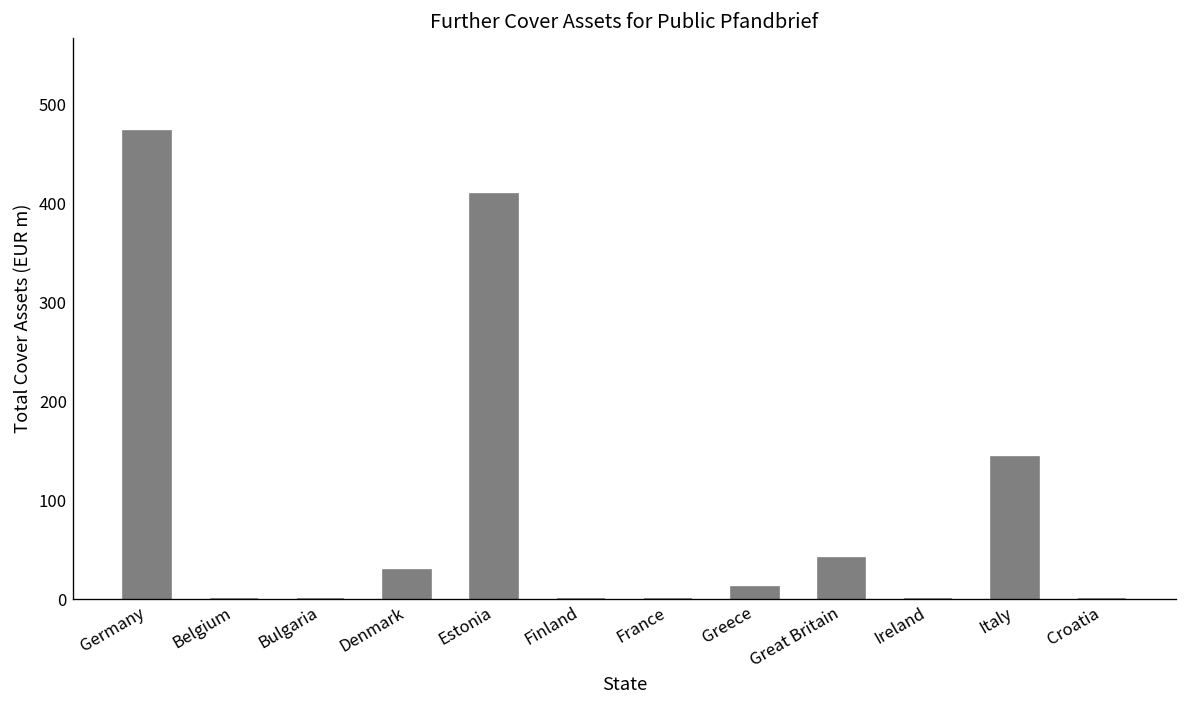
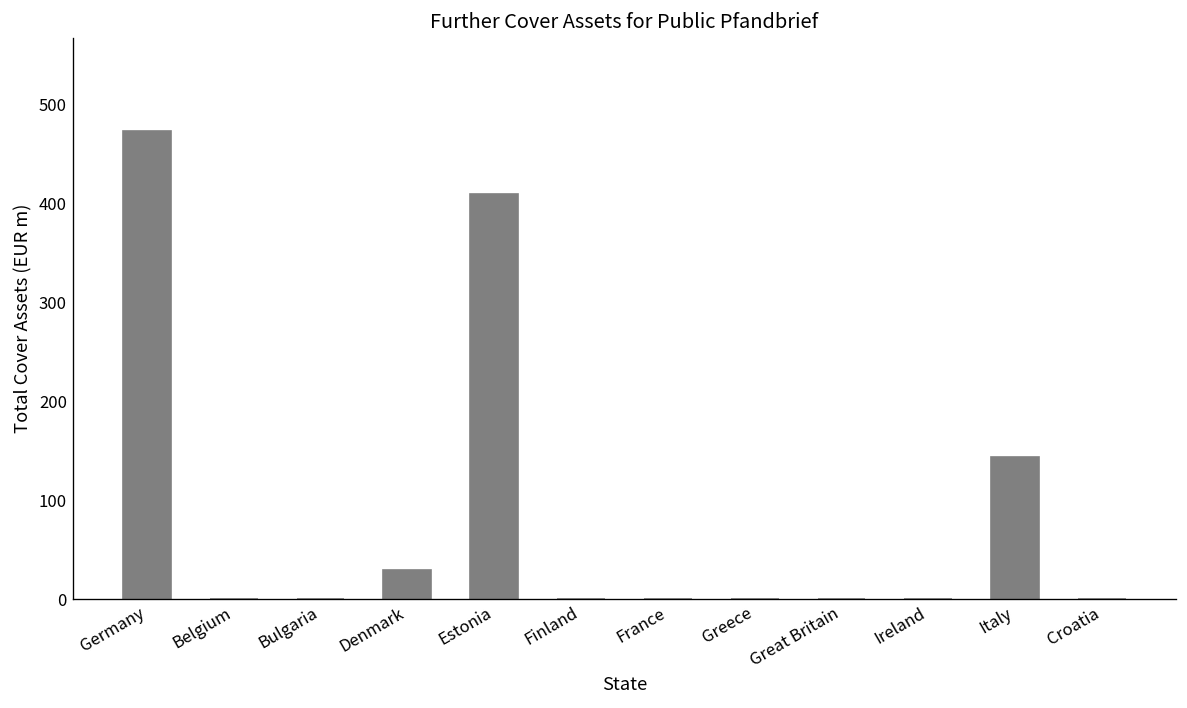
Greece: 10 -> 0
Great Britain: 40 -> 0
